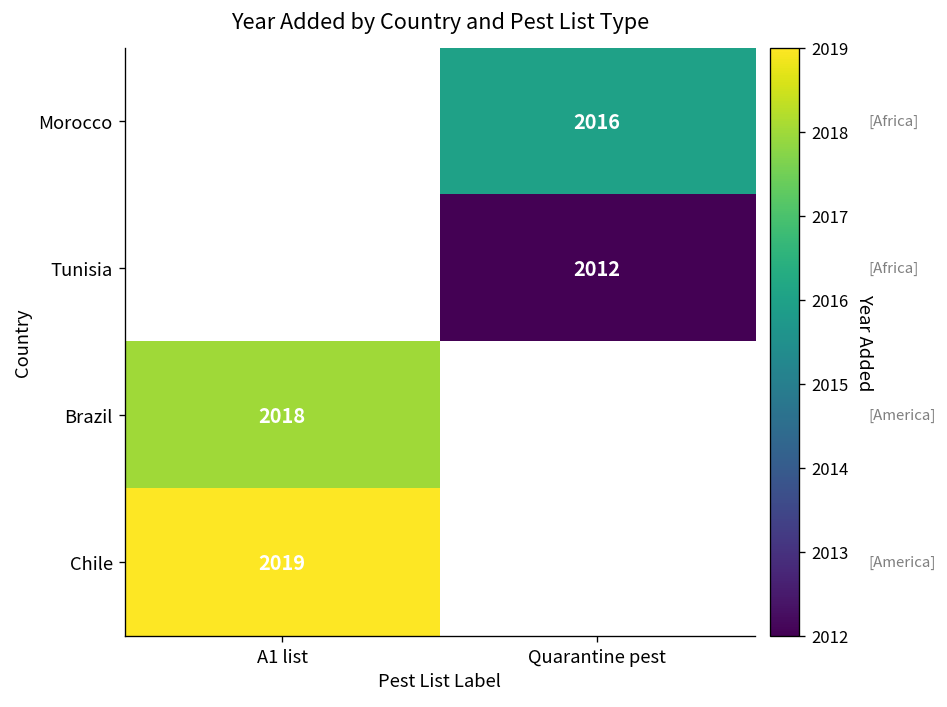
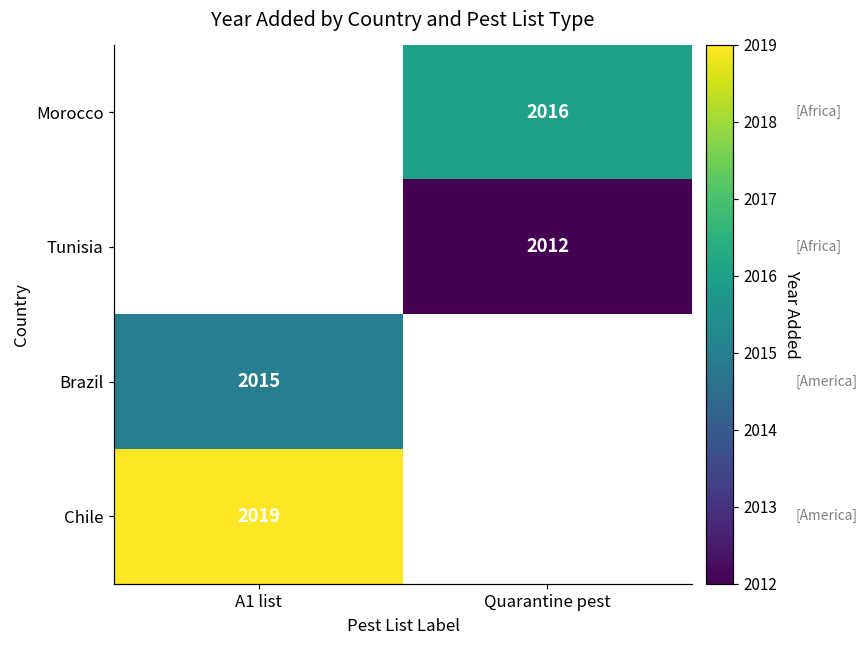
Brazil, A1 list: 2018 -> 2015
